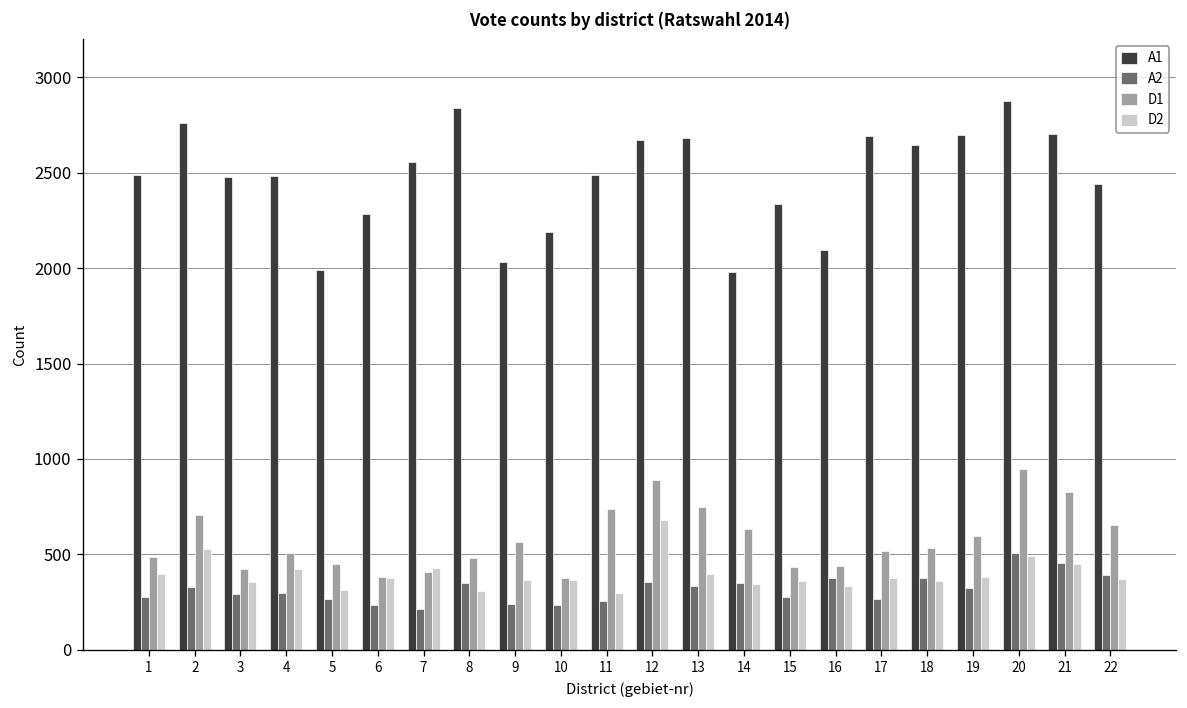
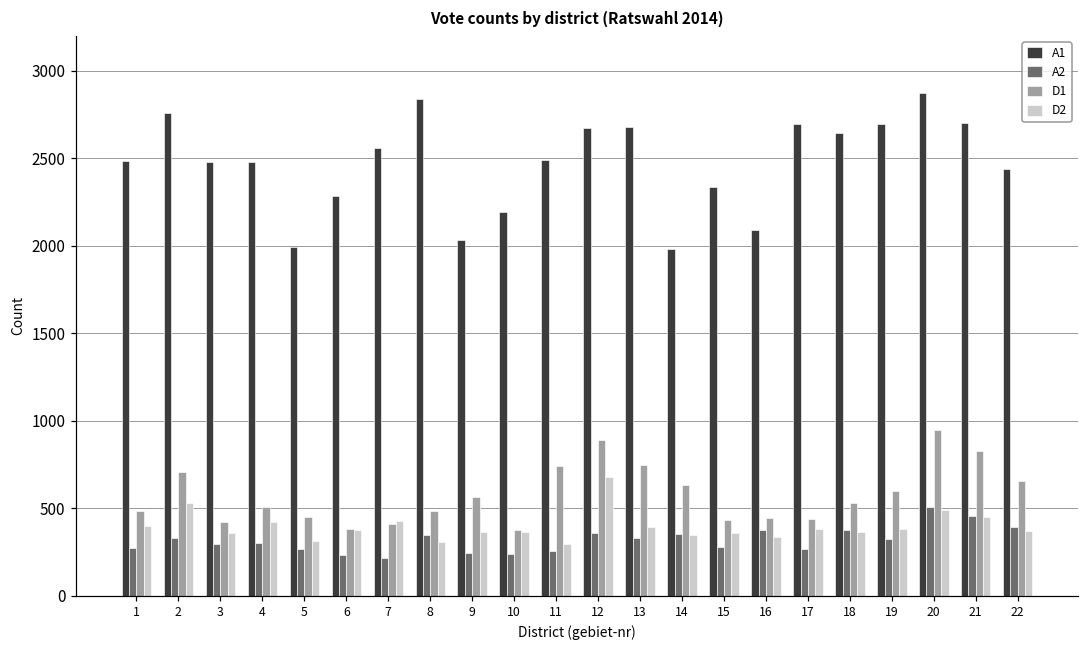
D1, 17: 520 -> 440
